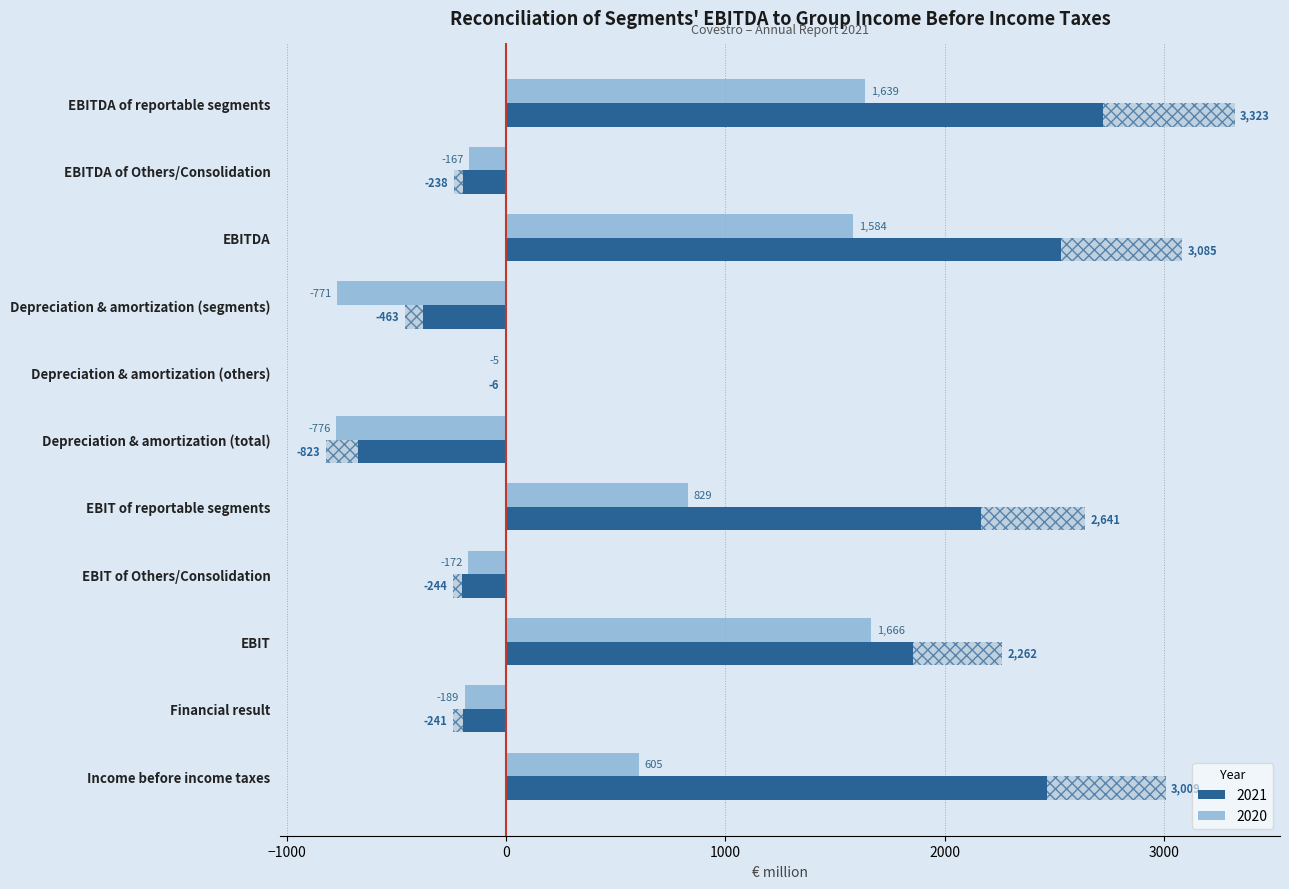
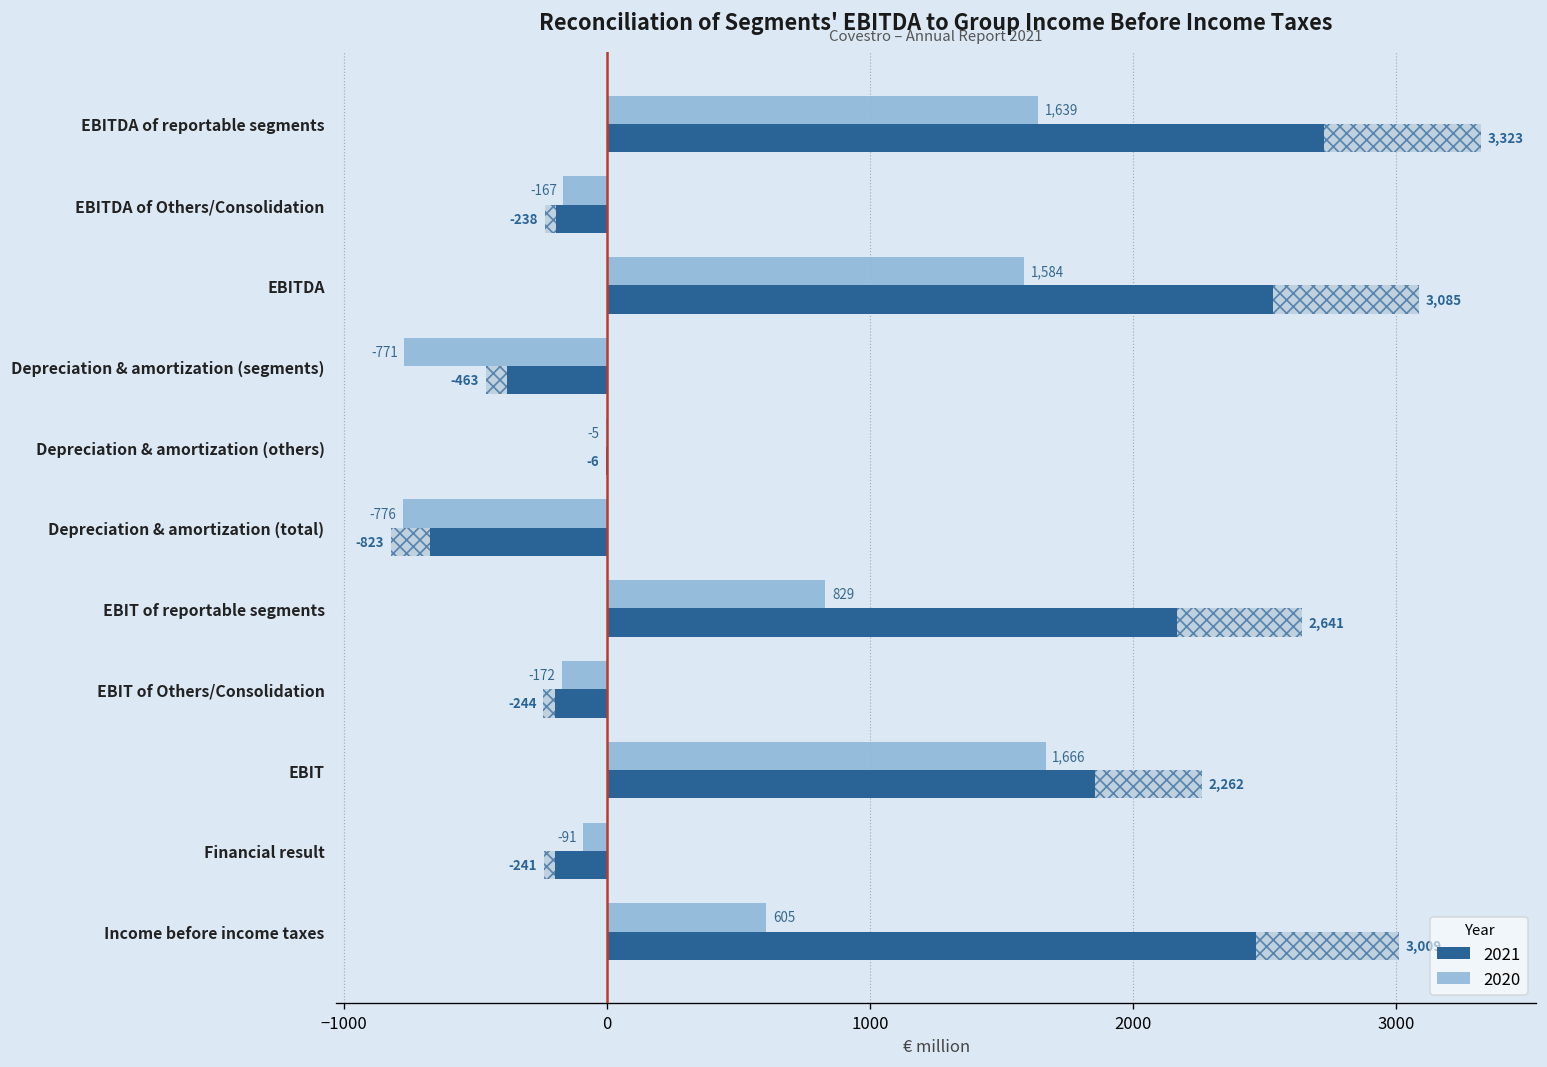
2020, Financial result: -189 -> -91
